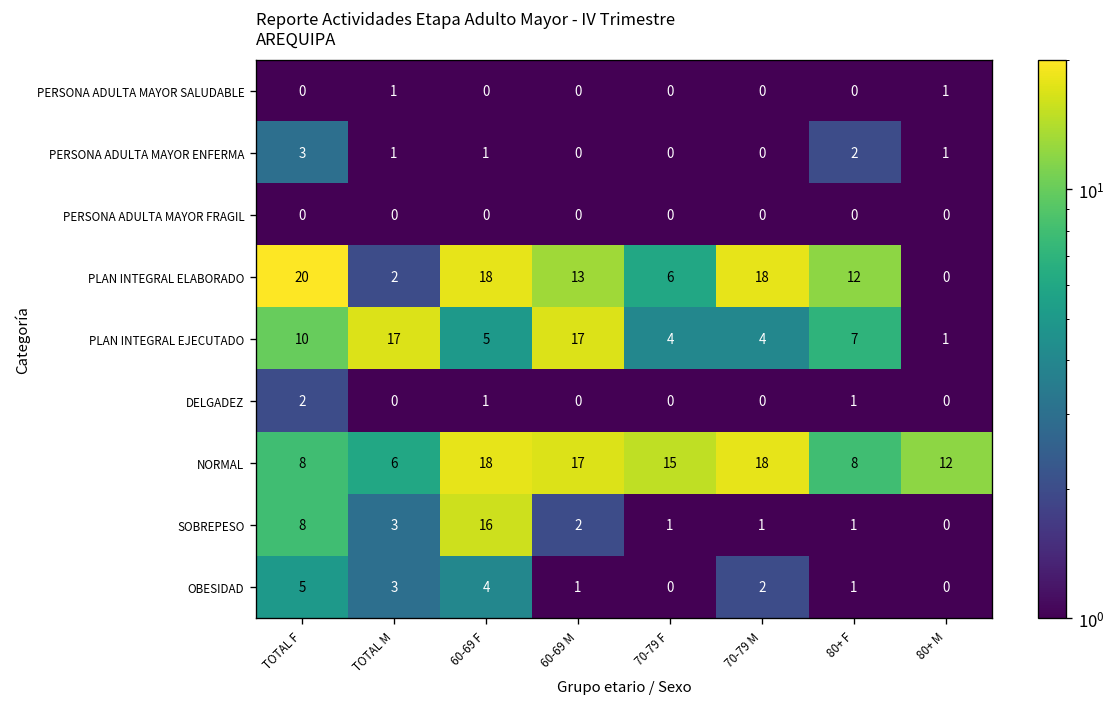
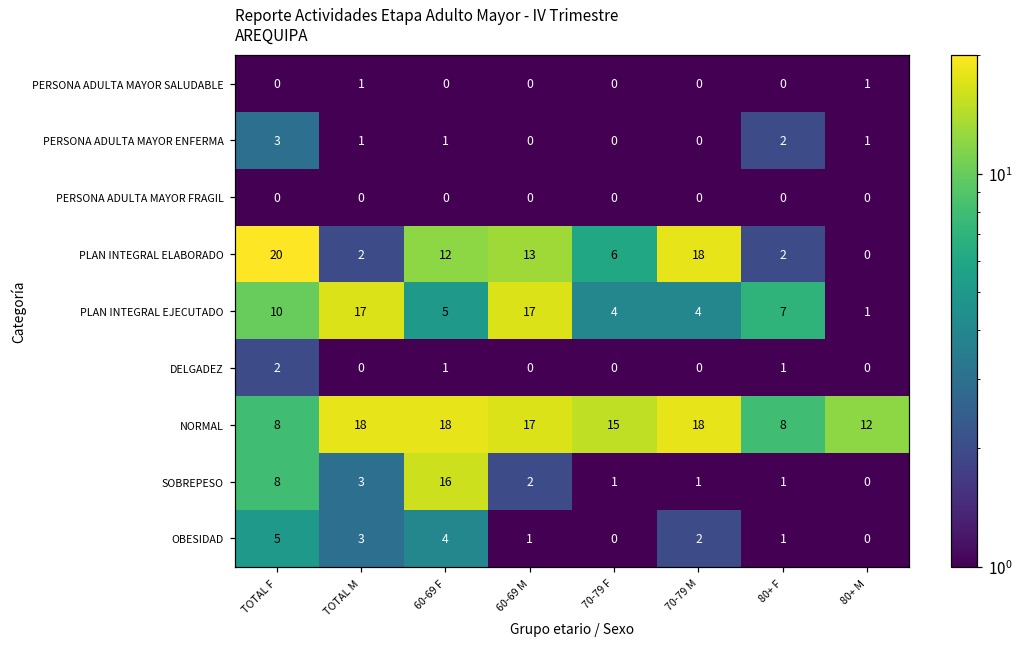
PLAN INTEGRAL ELABORADO, 60-69 F: 18 -> 12
PLAN INTEGRAL ELABORADO, 80+ F: 12 -> 2
NORMAL, TOTAL M: 6 -> 18
